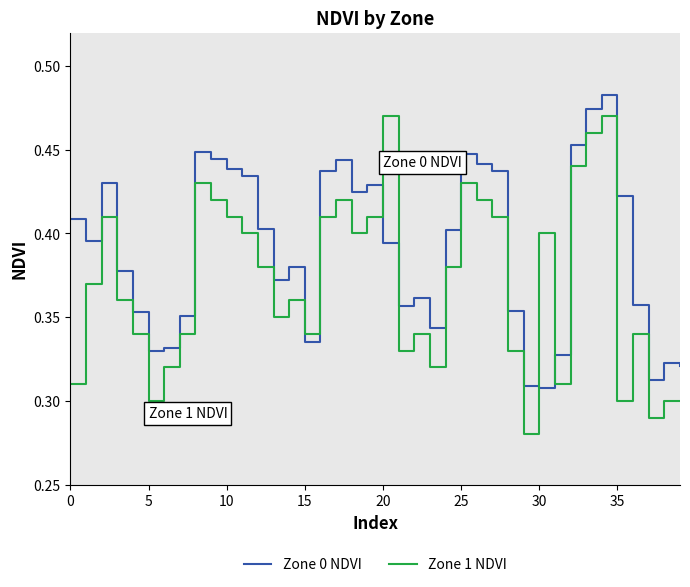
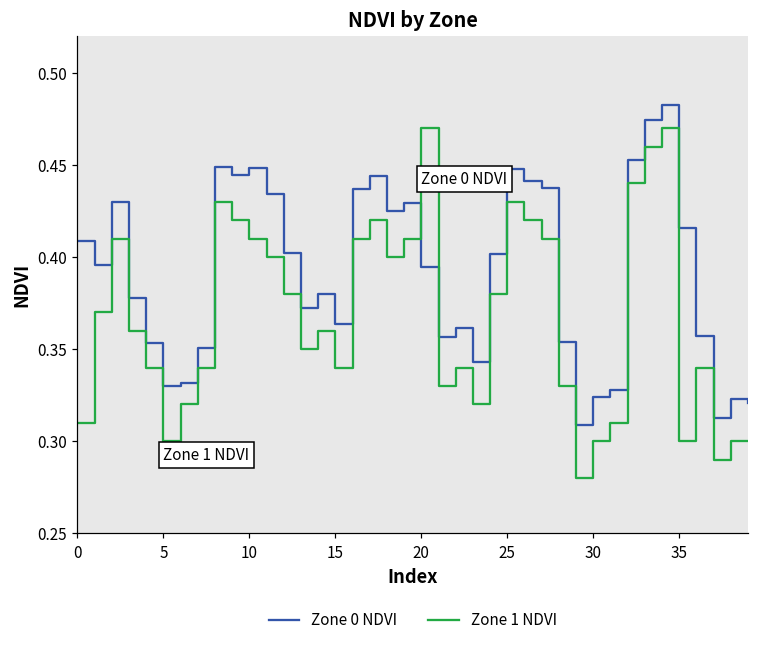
Zone 0 NDVI, 10: 0.439 -> 0.448
Zone 0 NDVI, 15: 0.335 -> 0.364
Zone 0 NDVI, 30: 0.308 -> 0.324
Zone 1 NDVI, 30: 0.4 -> 0.3
Zone 0 NDVI, 35: 0.422 -> 0.416
